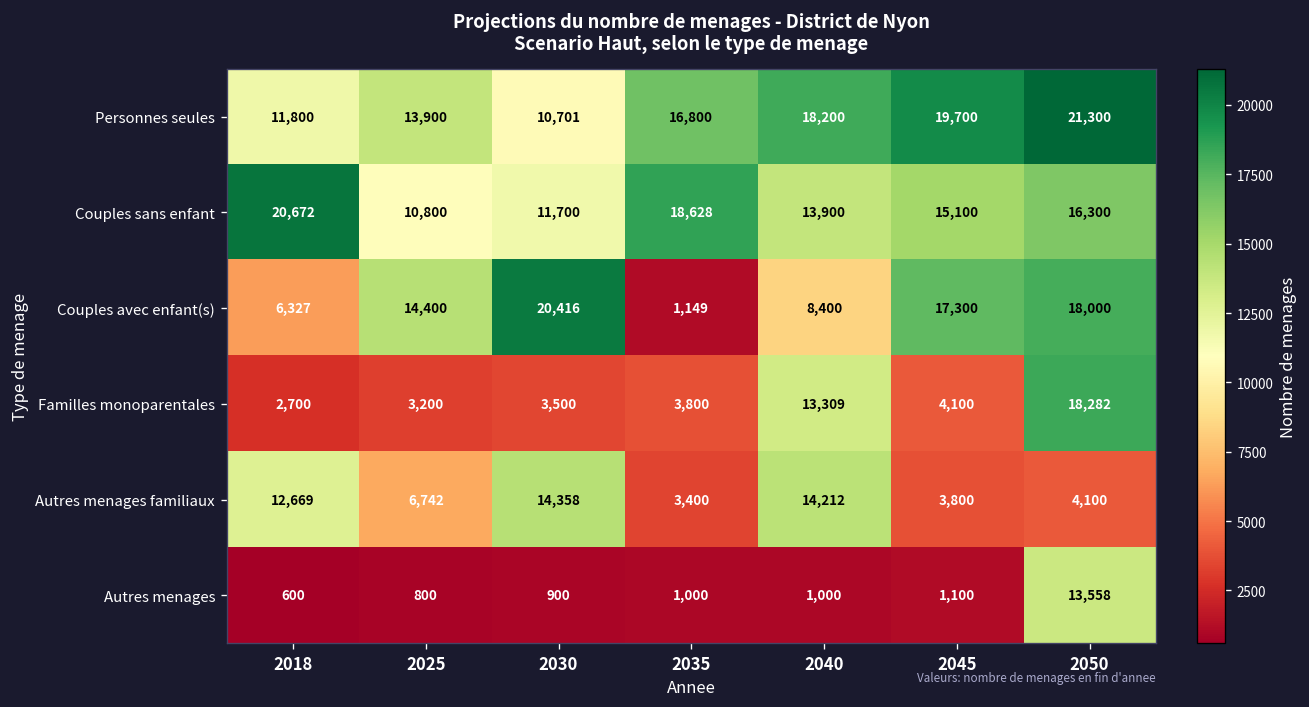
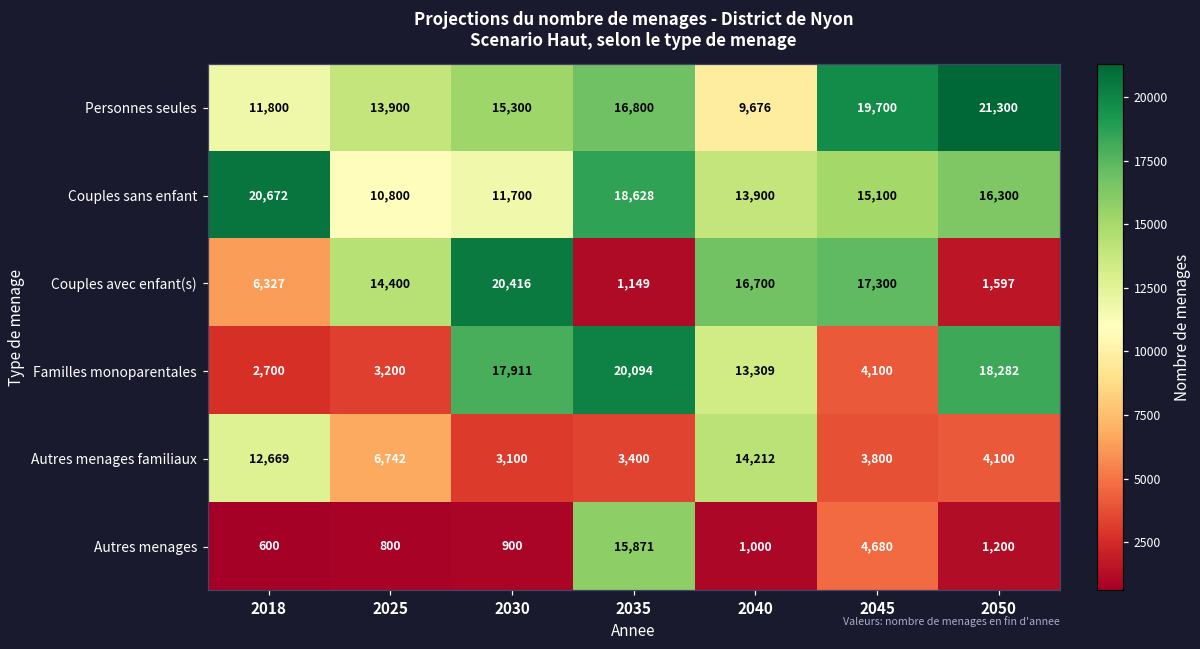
Personnes seules, 2030: 10,701 -> 15,300
Personnes seules, 2040: 18,200 -> 9,676
Couples avec enfant(s), 2040: 8,400 -> 16,700
Couples avec enfant(s), 2050: 18,000 -> 1,597
Familles monoparentales, 2030: 3,500 -> 17,911
Familles monoparentales, 2035: 3,800 -> 20,094
Autres menages familiaux, 2030: 14,358 -> 3,100
Autres menages, 2035: 1,000 -> 15,871
Autres menages, 2045: 1,100 -> 4,680
Autres menages, 2050: 13,558 -> 1,200
